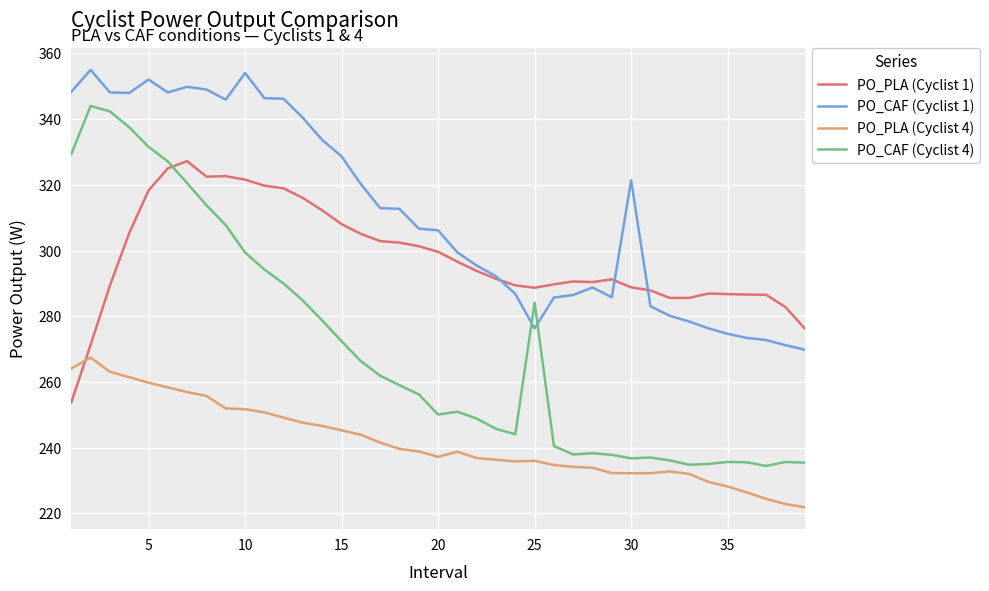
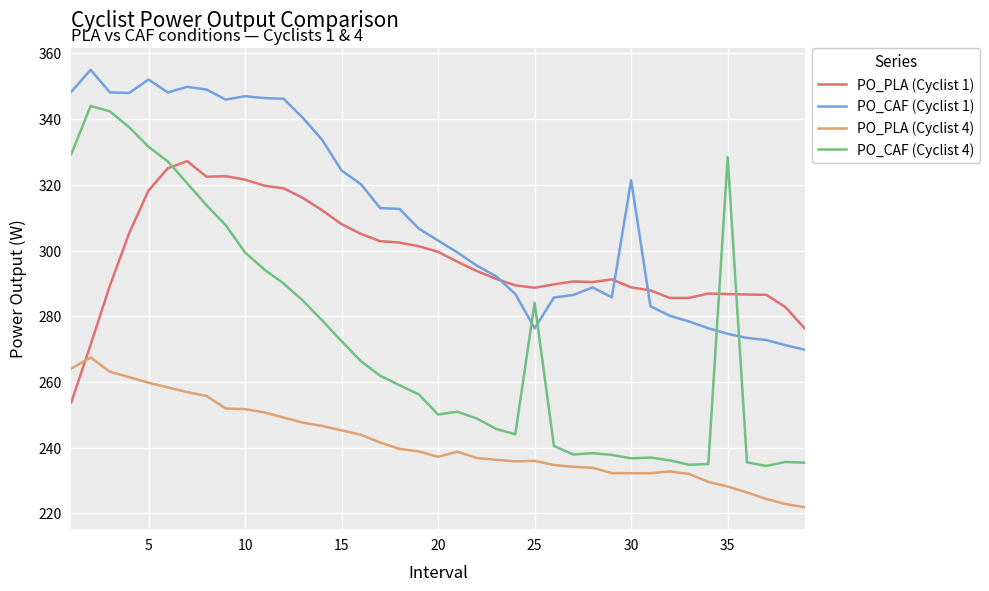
PO_CAF (Cyclist 1), 10: 354 -> 347
PO_CAF (Cyclist 1), 15: 329 -> 324
PO_CAF (Cyclist 1), 20: 306 -> 303
PO_CAF (Cyclist 4), 35: 236 -> 328
